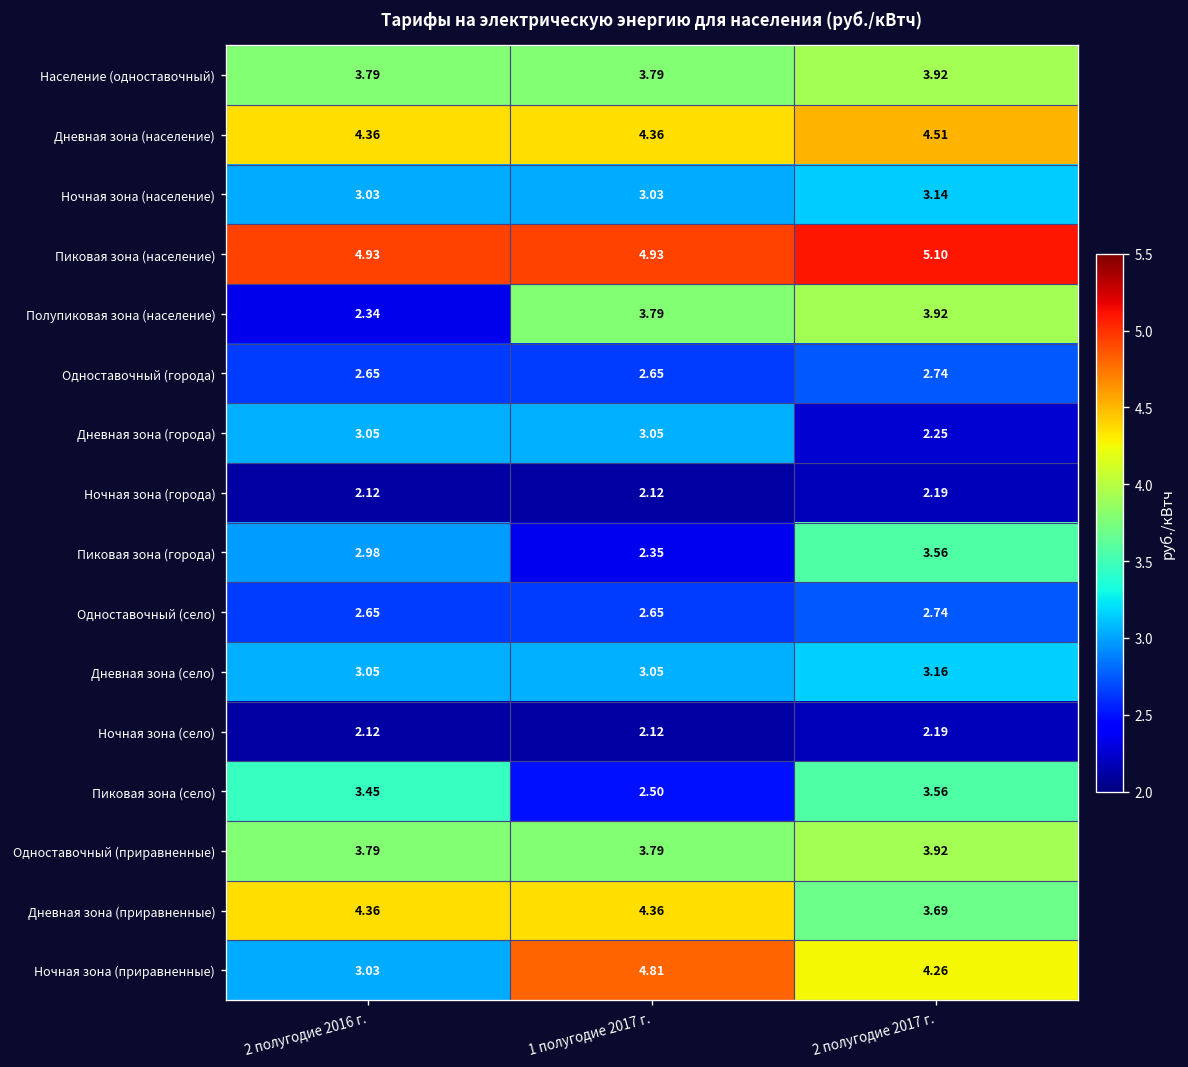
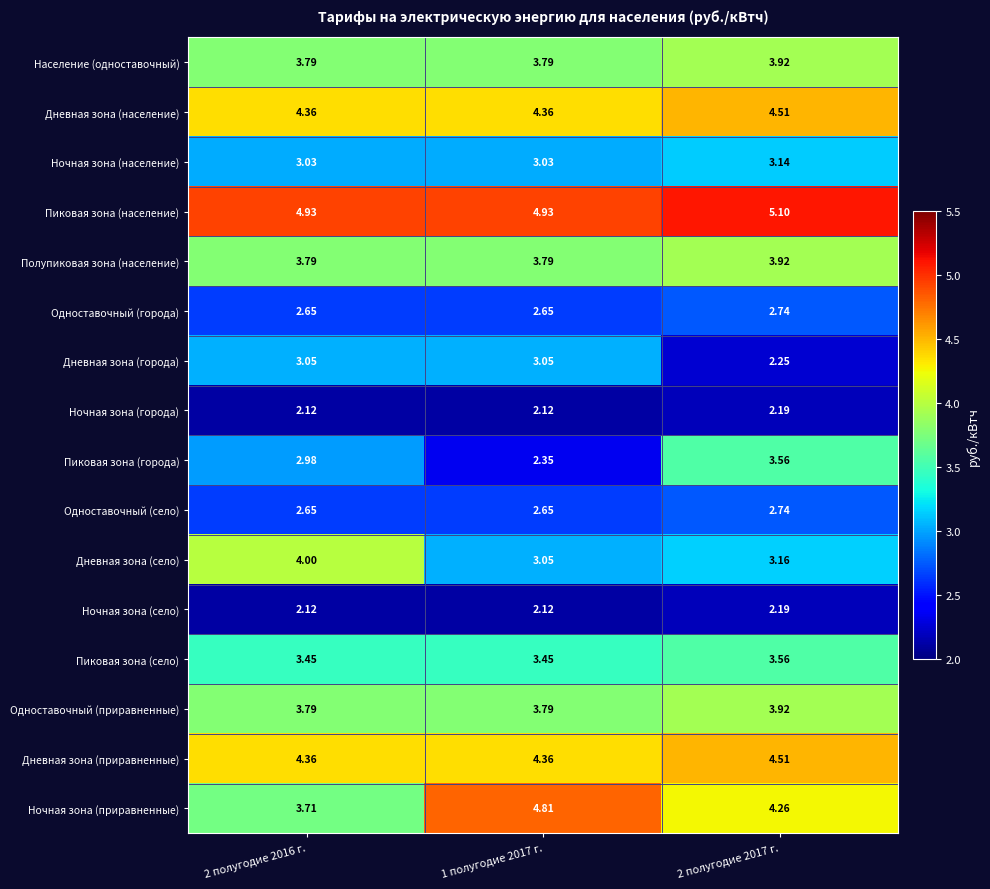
Полупиковая зона (население), 2 полугодие 2016 г.: 2.34 -> 3.79
Дневная зона (село), 2 полугодие 2016 г.: 3.05 -> 4.00
Пиковая зона (село), 1 полугодие 2017 г.: 2.50 -> 3.45
Дневная зона (приравненные), 2 полугодие 2017 г.: 3.69 -> 4.51
Ночная зона (приравненные), 2 полугодие 2016 г.: 3.03 -> 3.71
